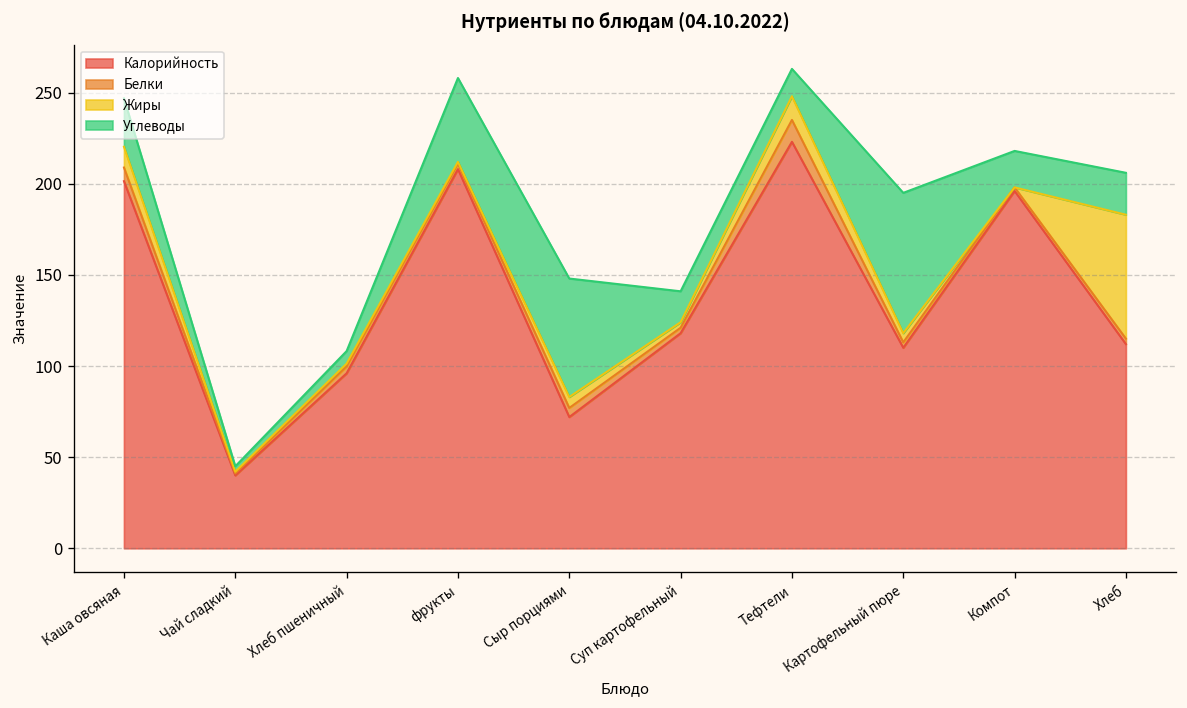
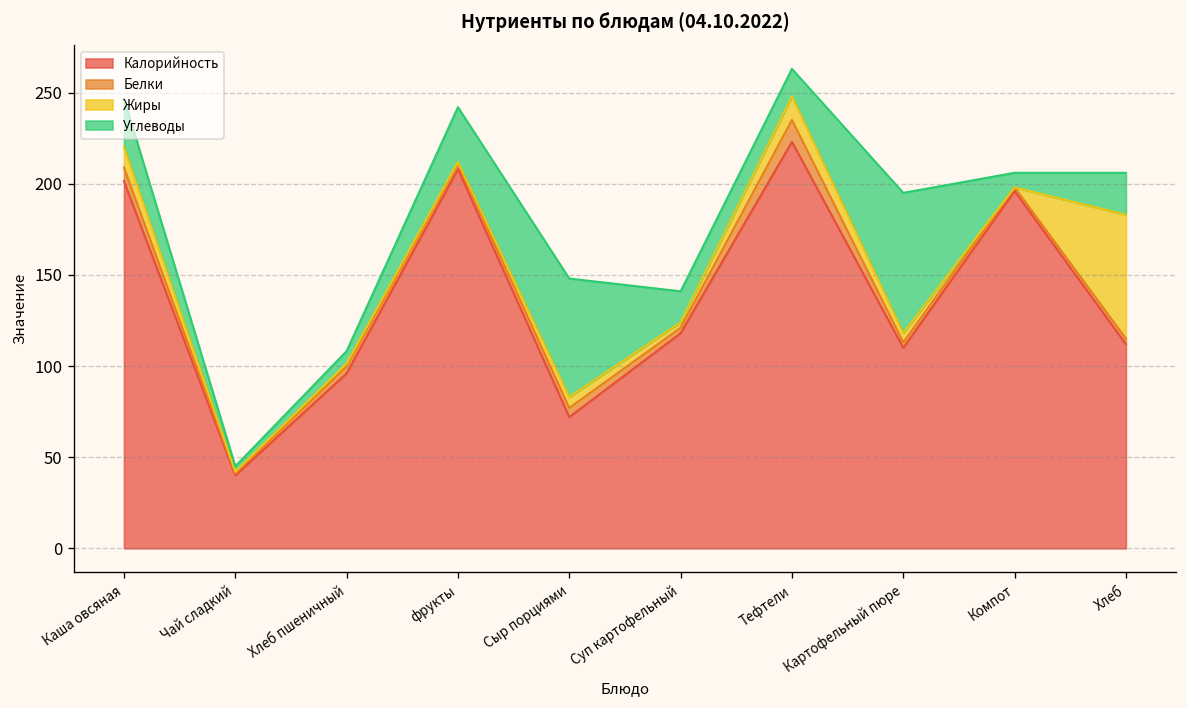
Углеводы, фрукты: 46 -> 30
Углеводы, Компот: 20 -> 8
